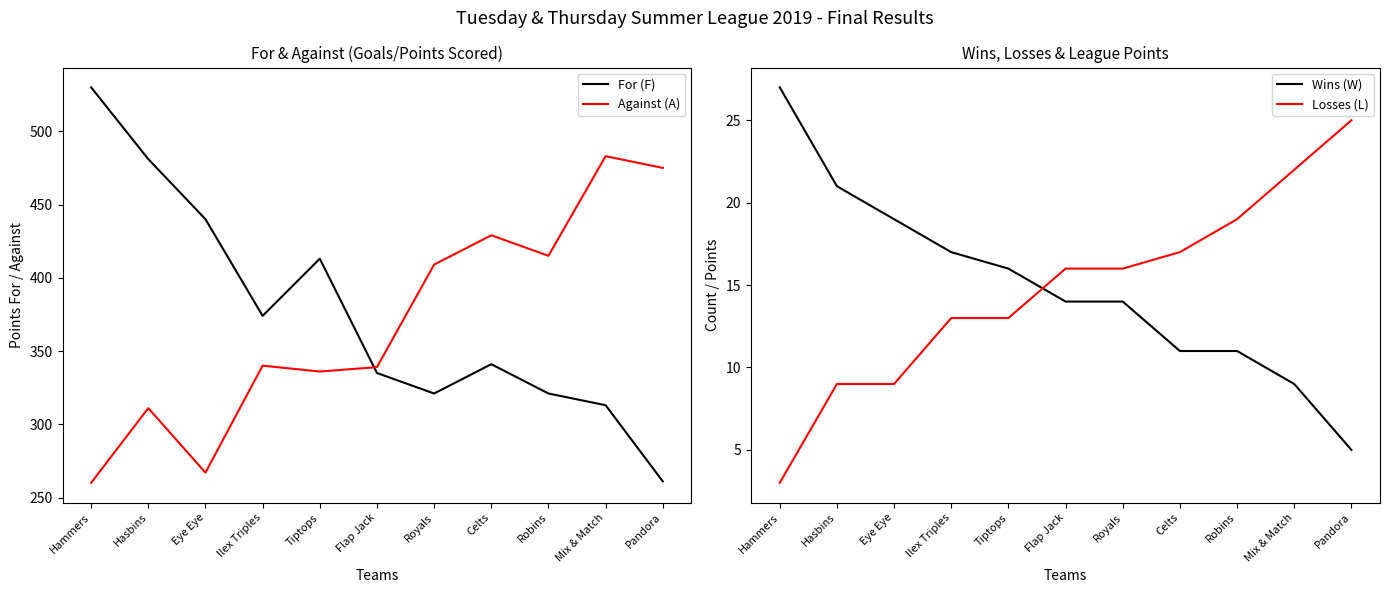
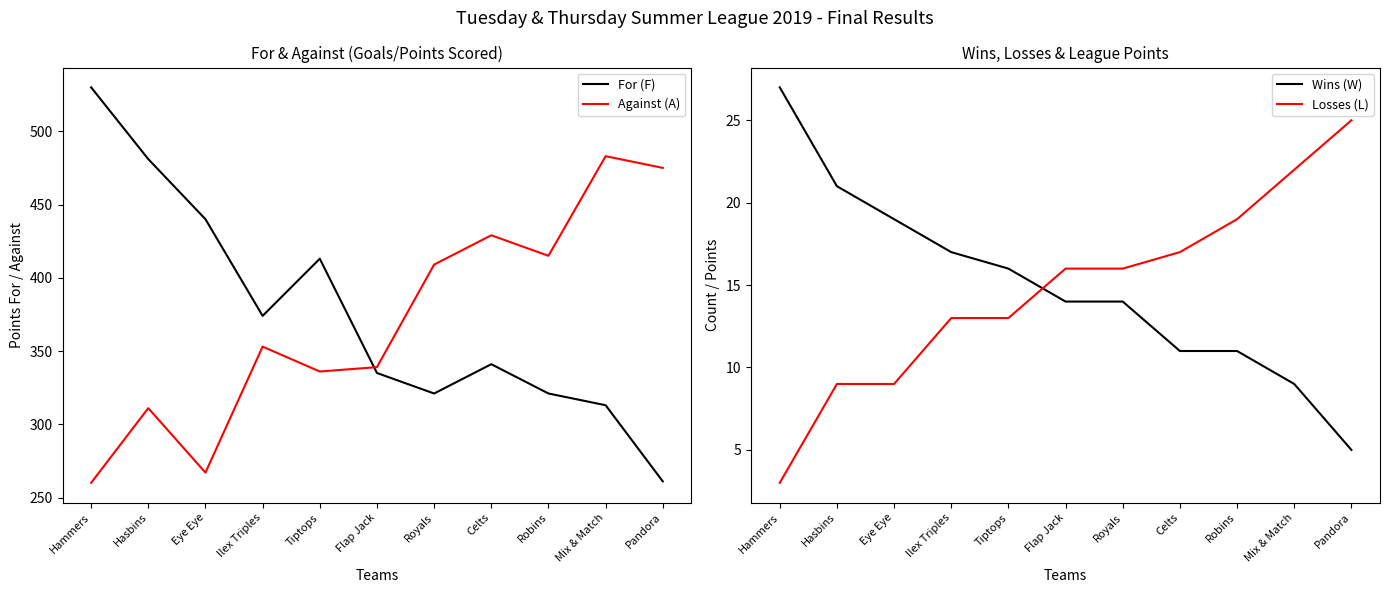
For & Against (Goals/Points Scored), Against (A), Ilex Triples: 340 -> 353
